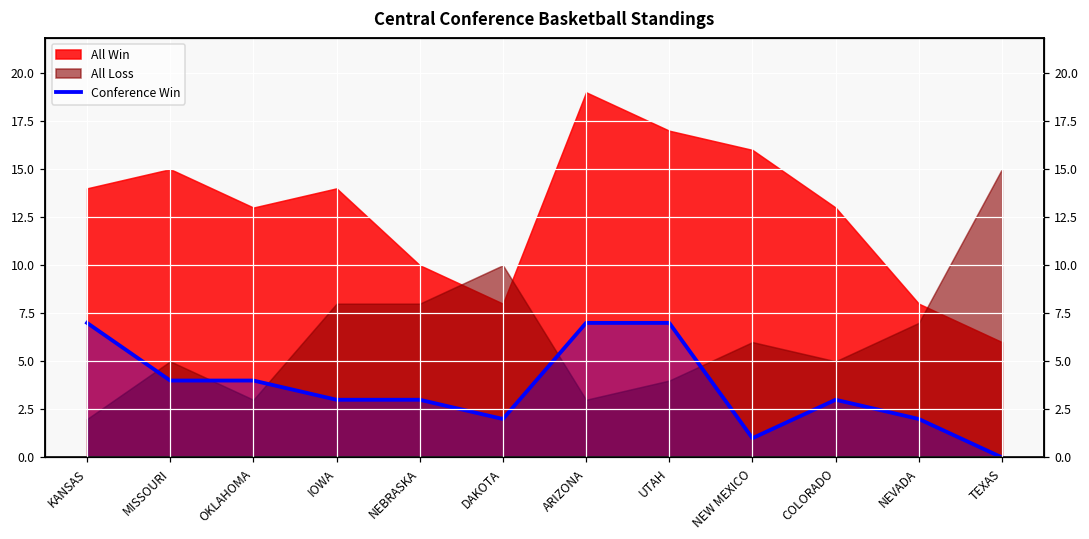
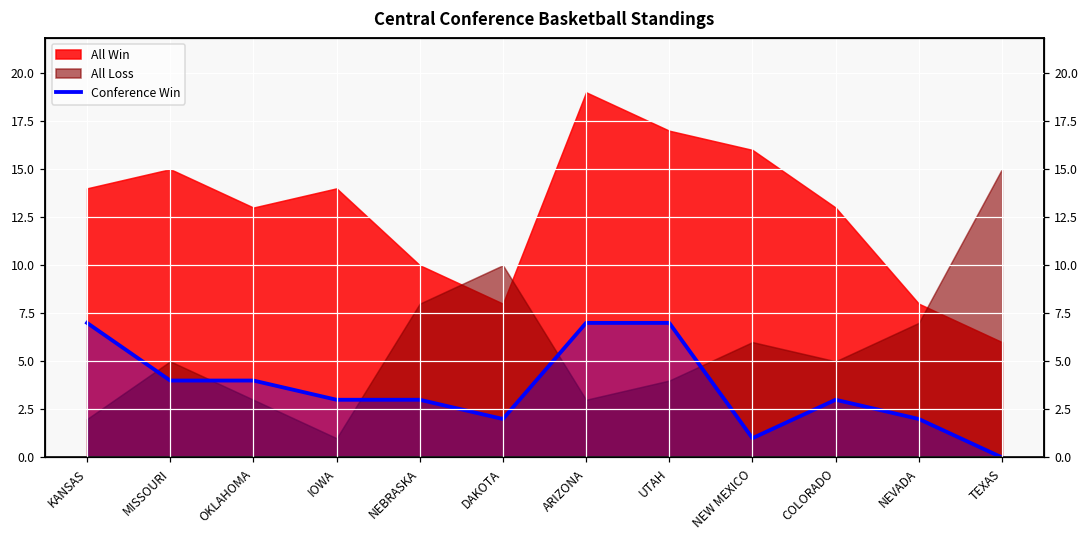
All Loss, IOWA: 8 -> 1
